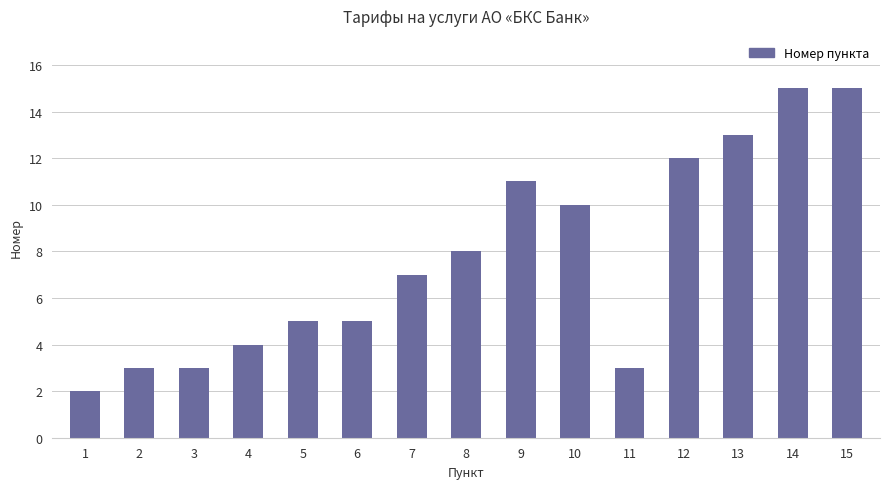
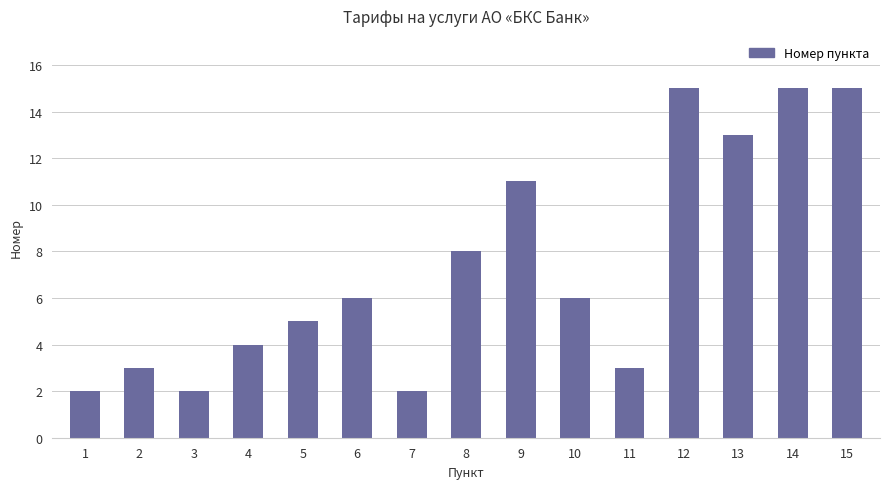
3: 3 -> 2
6: 5 -> 6
7: 7 -> 2
10: 10 -> 6
12: 12 -> 15
